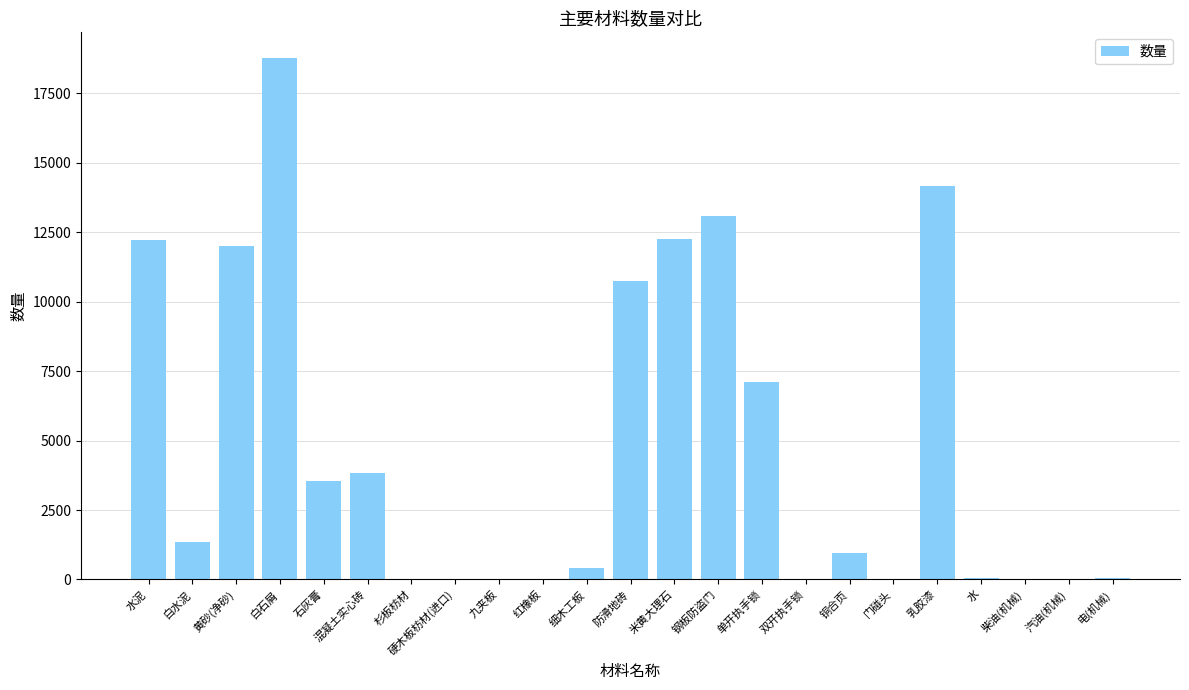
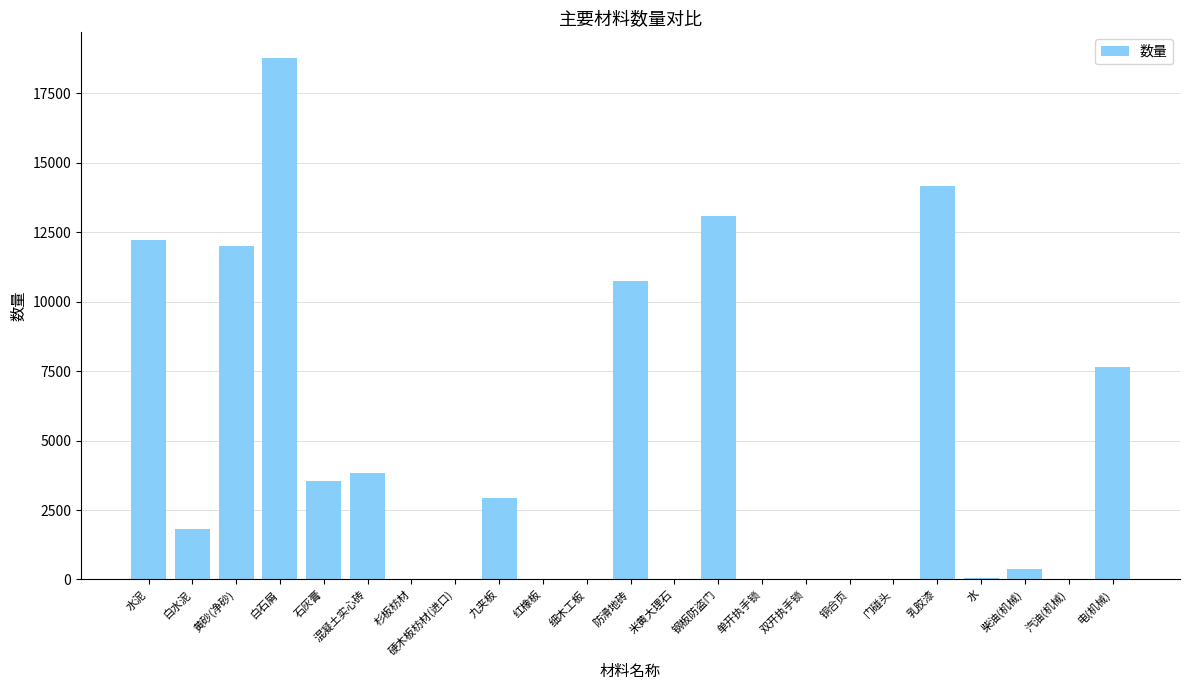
白水泥: 1400 -> 1800
九夹板: 0 -> 2900
细木工板: 400 -> 0
米黄大理石: 12300 -> 0
单开执手锁: 7100 -> 0
铜合页: 1000 -> 0
柴油(机械): 0 -> 400
电(机械): 0 -> 7600
